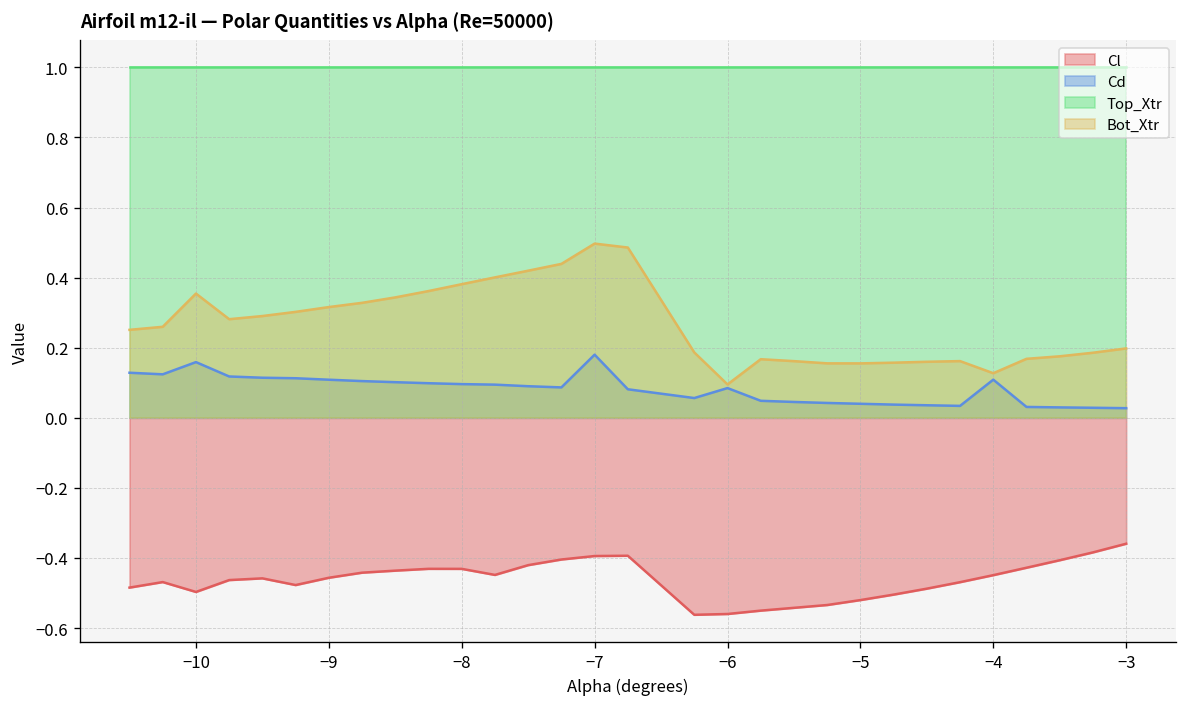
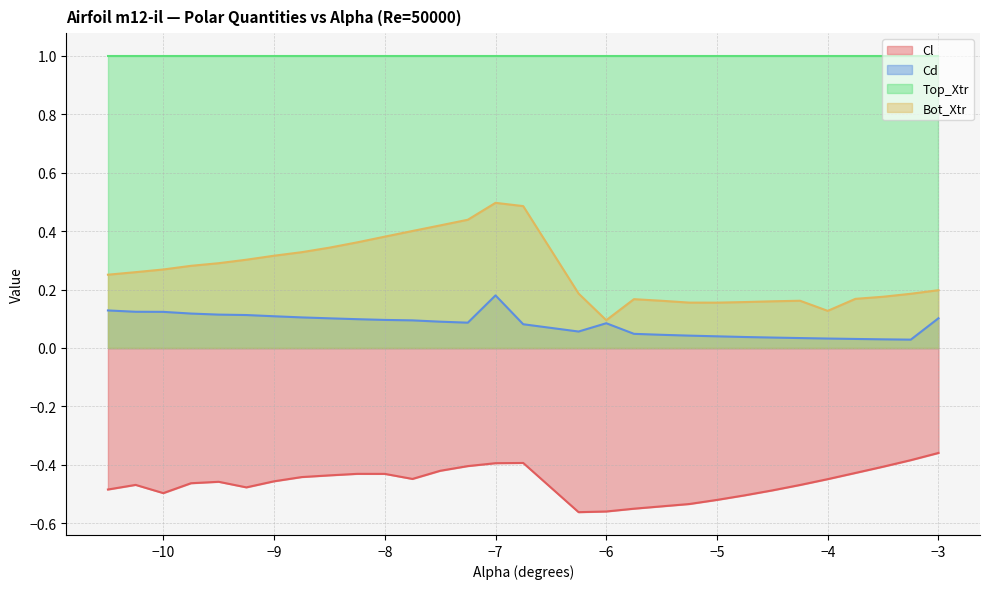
Cd, −10: 0.16 -> 0.12
Bot_Xtr, −10: 0.35 -> 0.27
Cd, −4: 0.11 -> 0.03
Cd, −3: 0.03 -> 0.10
